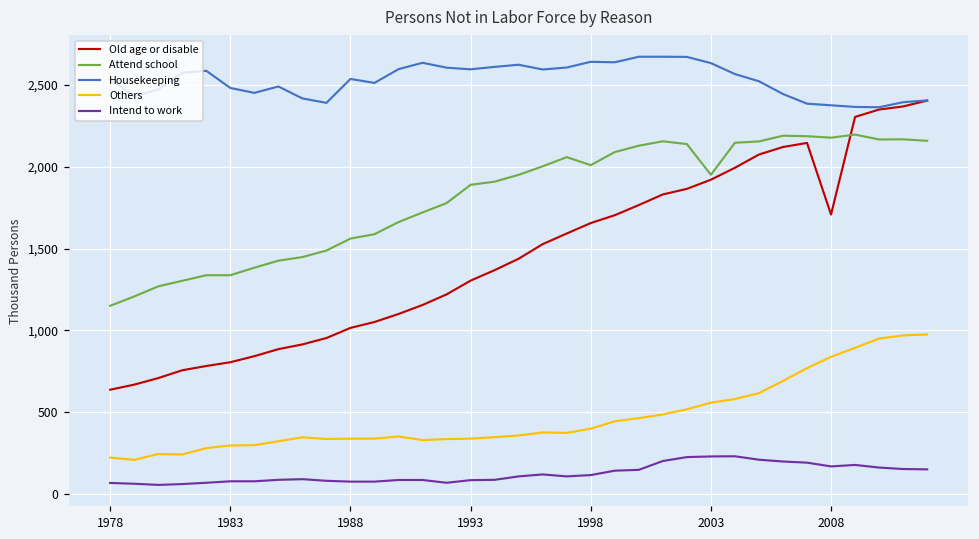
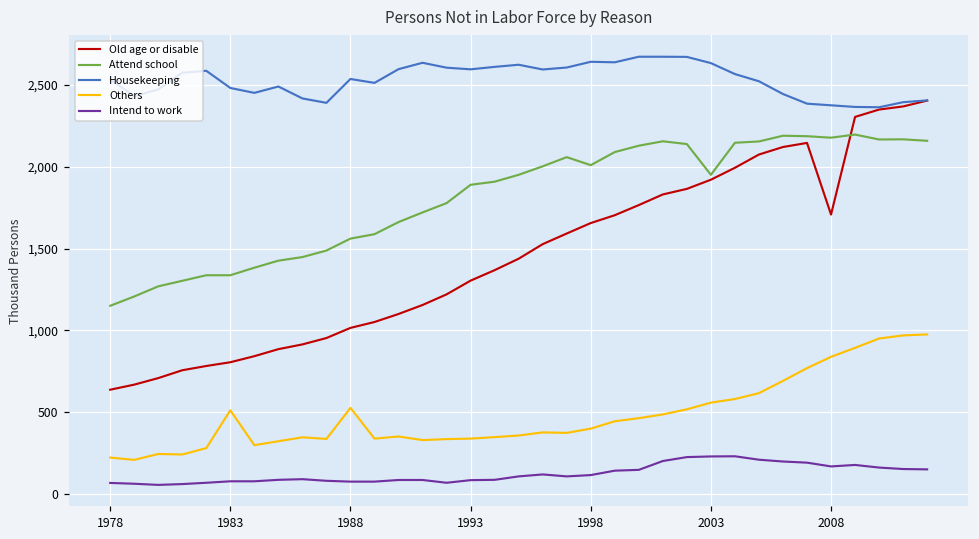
Others, 1983: 300 -> 510
Others, 1988: 340 -> 530
